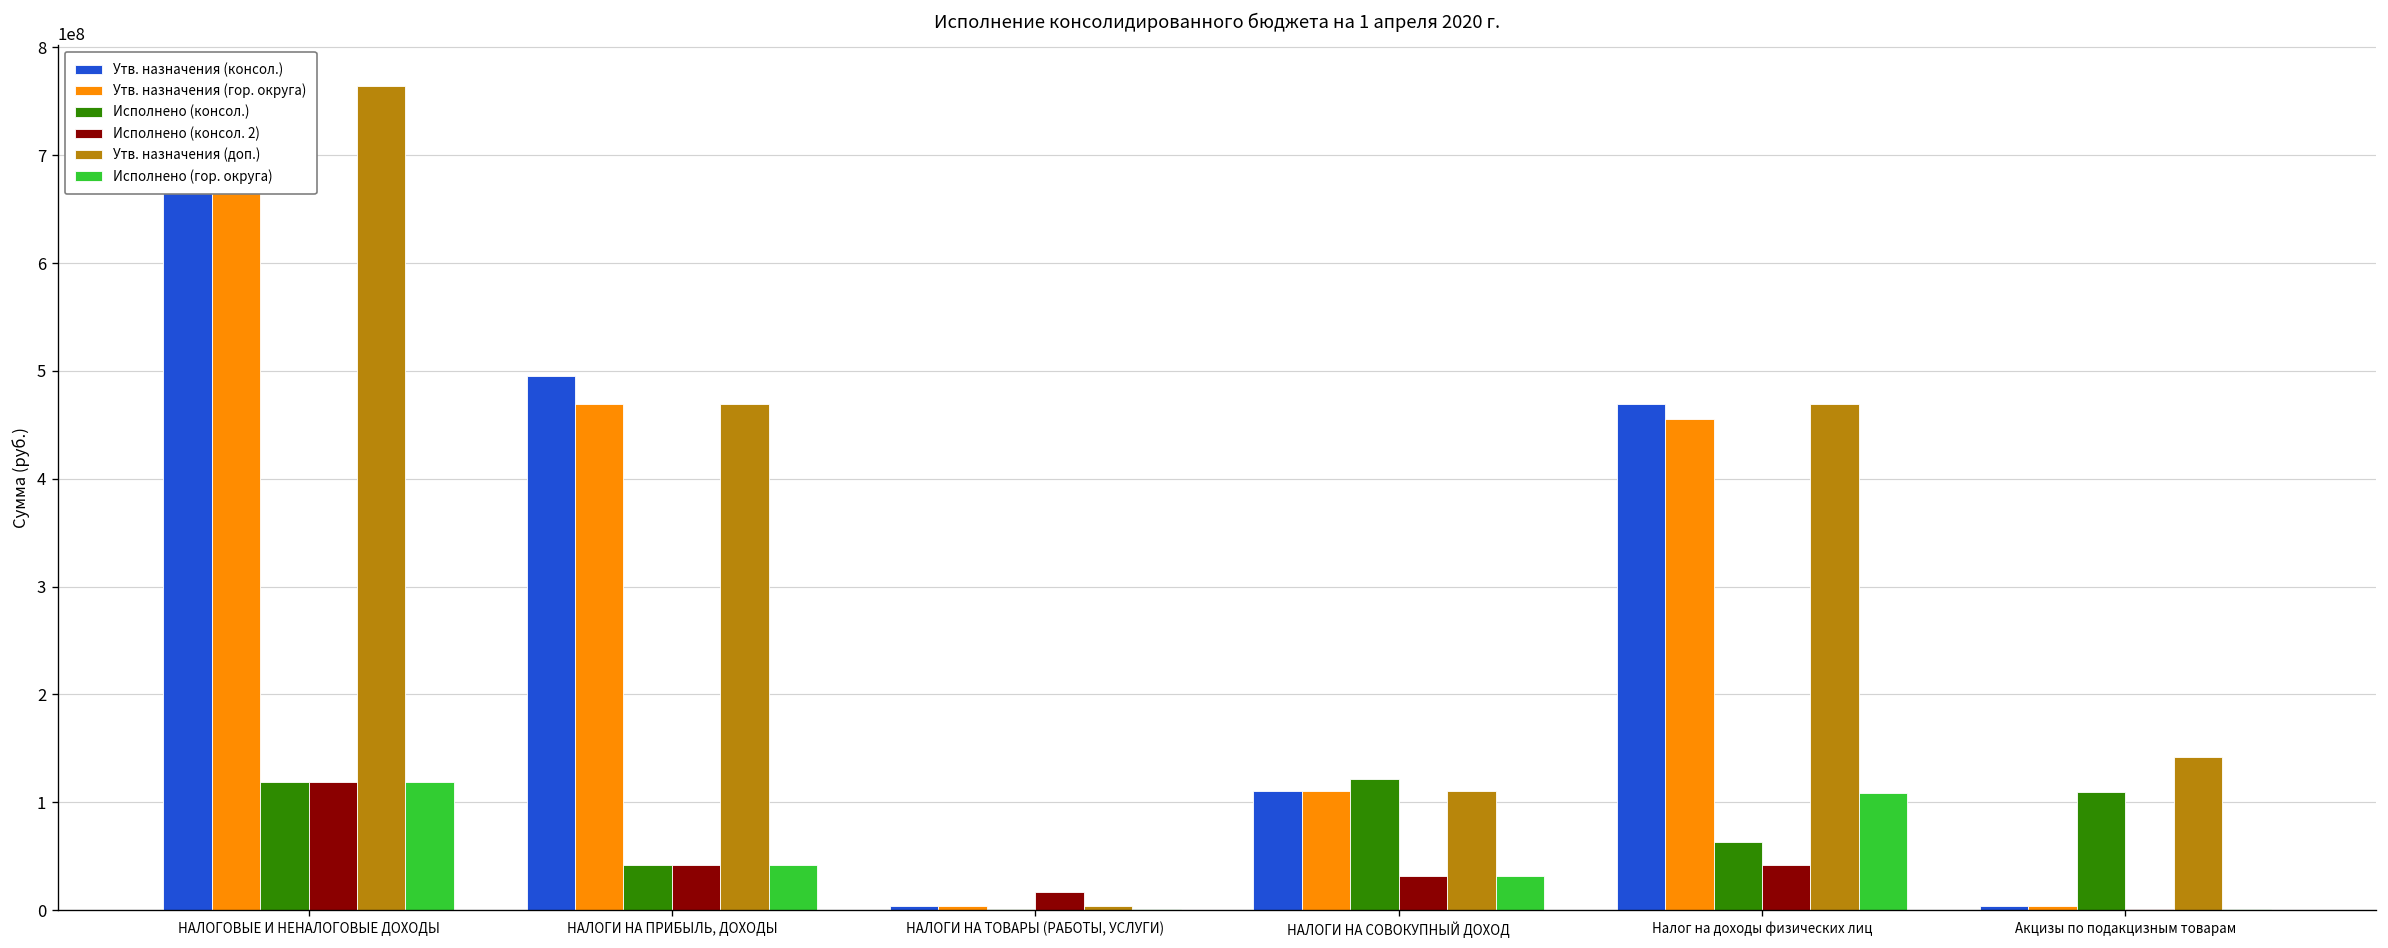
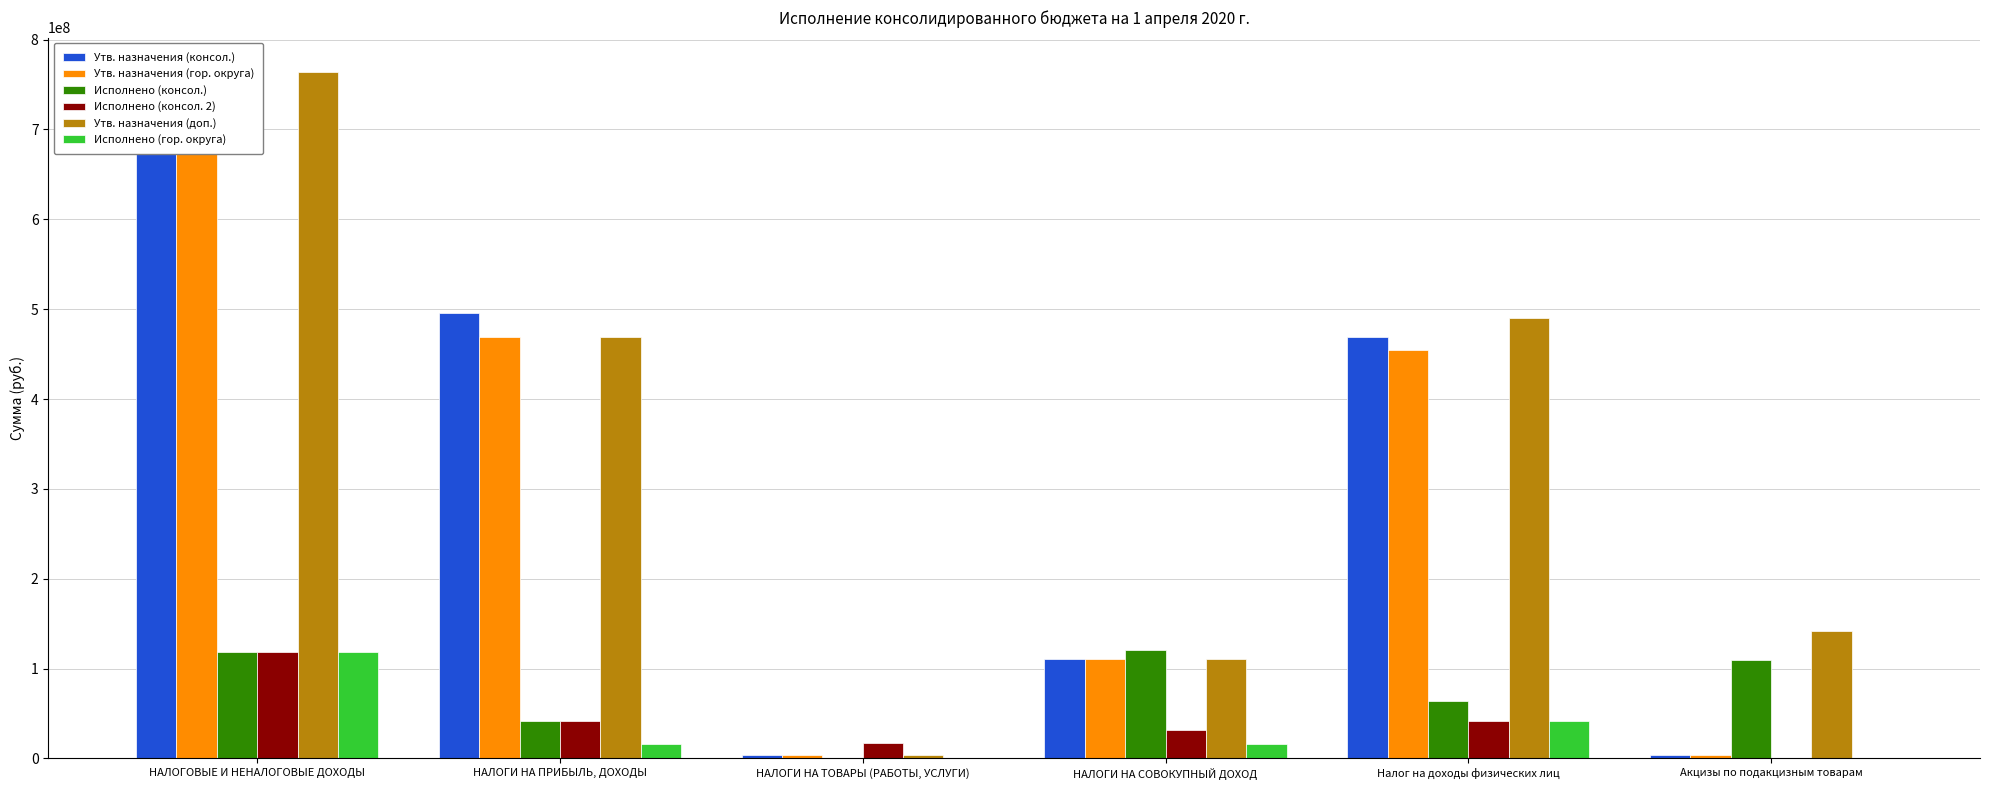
Исполнено (гор. округа), НАЛОГИ НА ПРИБЫЛЬ, ДОХОДЫ: 40000000 -> 20000000
Исполнено (гор. округа), НАЛОГИ НА СОВОКУПНЫЙ ДОХОД: 30000000 -> 20000000
Утв. назначения (доп.), Налог на доходы физических лиц: 470000000 -> 490000000
Исполнено (гор. округа), Налог на доходы физических лиц: 110000000 -> 40000000
